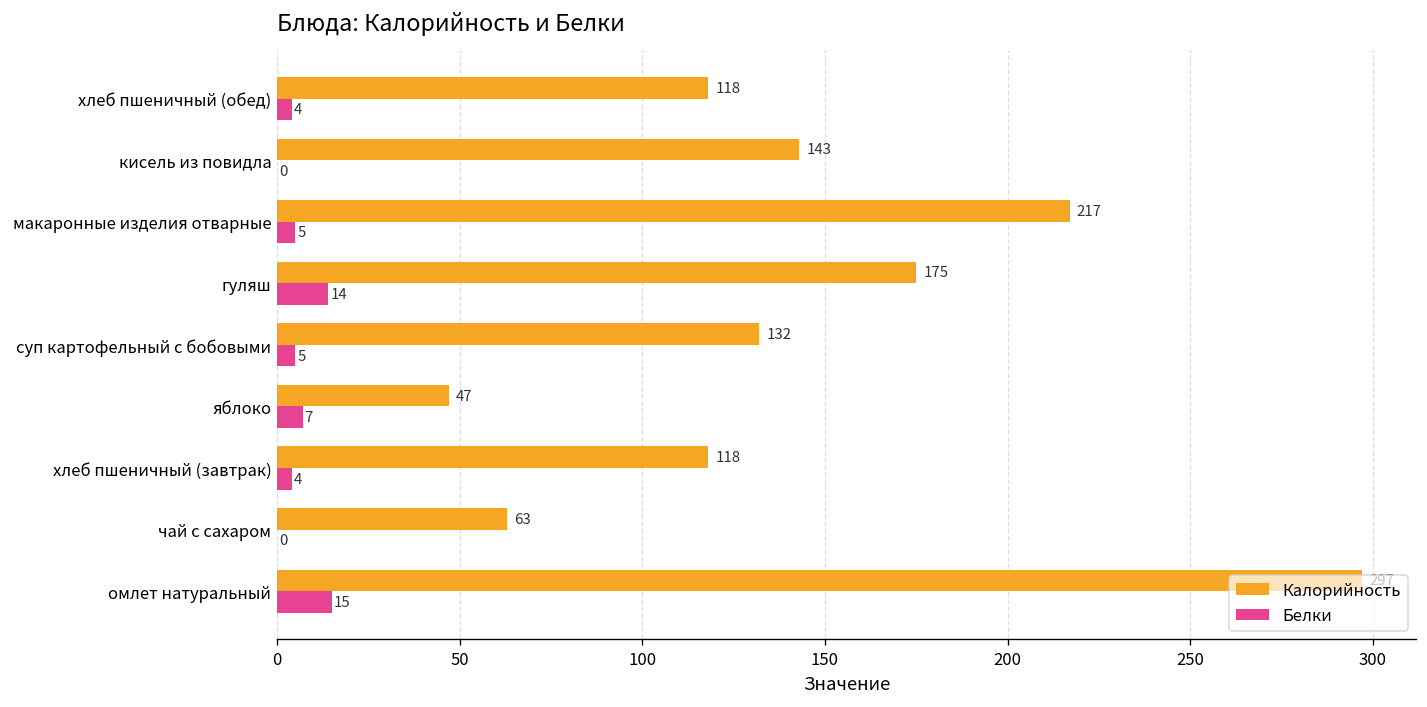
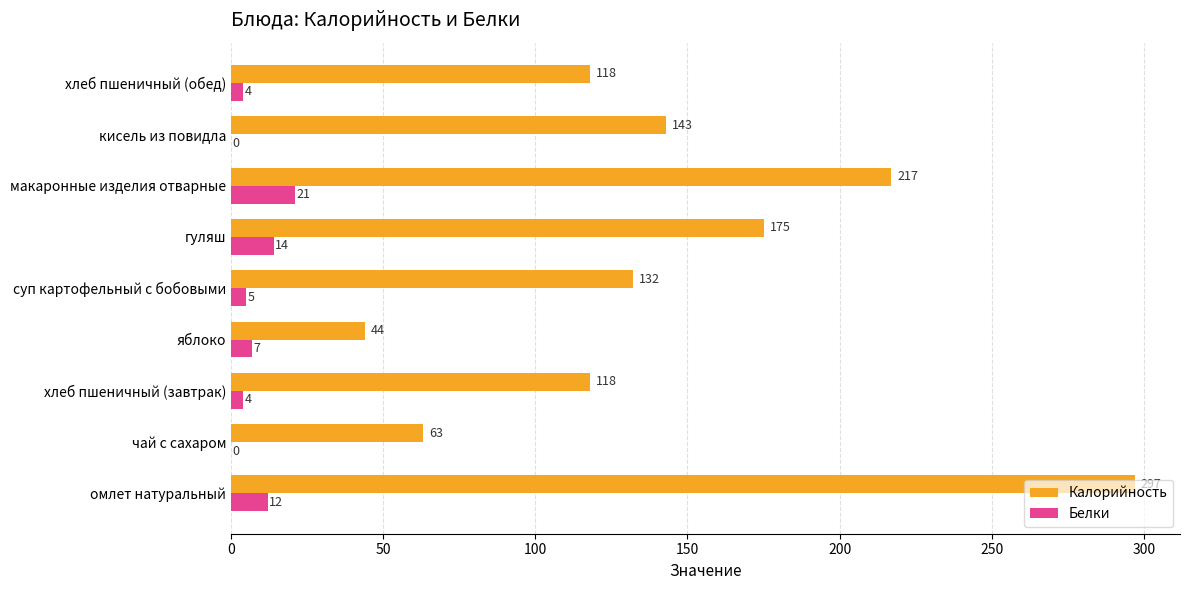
Белки, макаронные изделия отварные: 5 -> 21
Калорийность, яблоко: 47 -> 44
Белки, омлет натуральный: 15 -> 12
